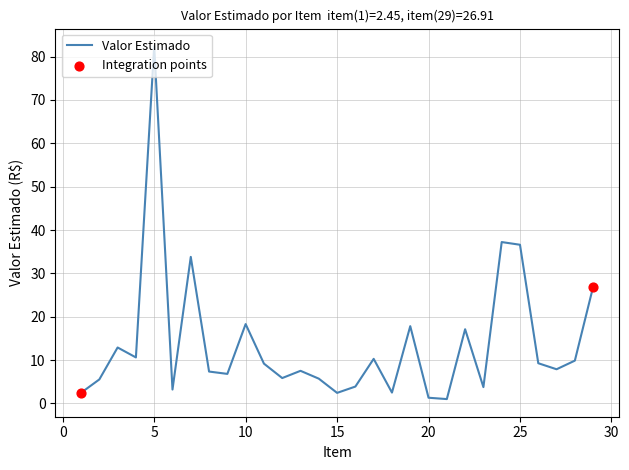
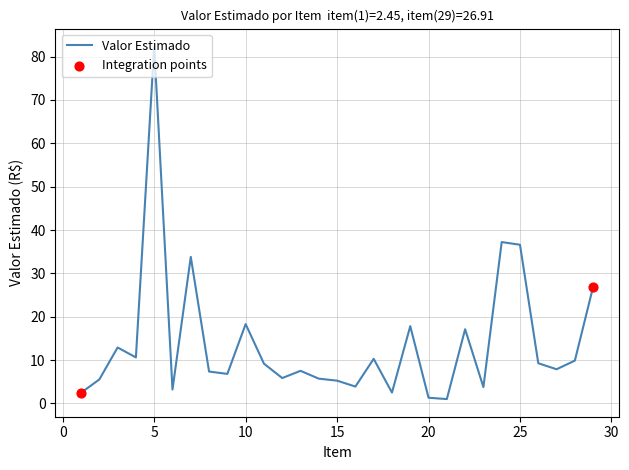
Valor Estimado, 15: 2 -> 5
